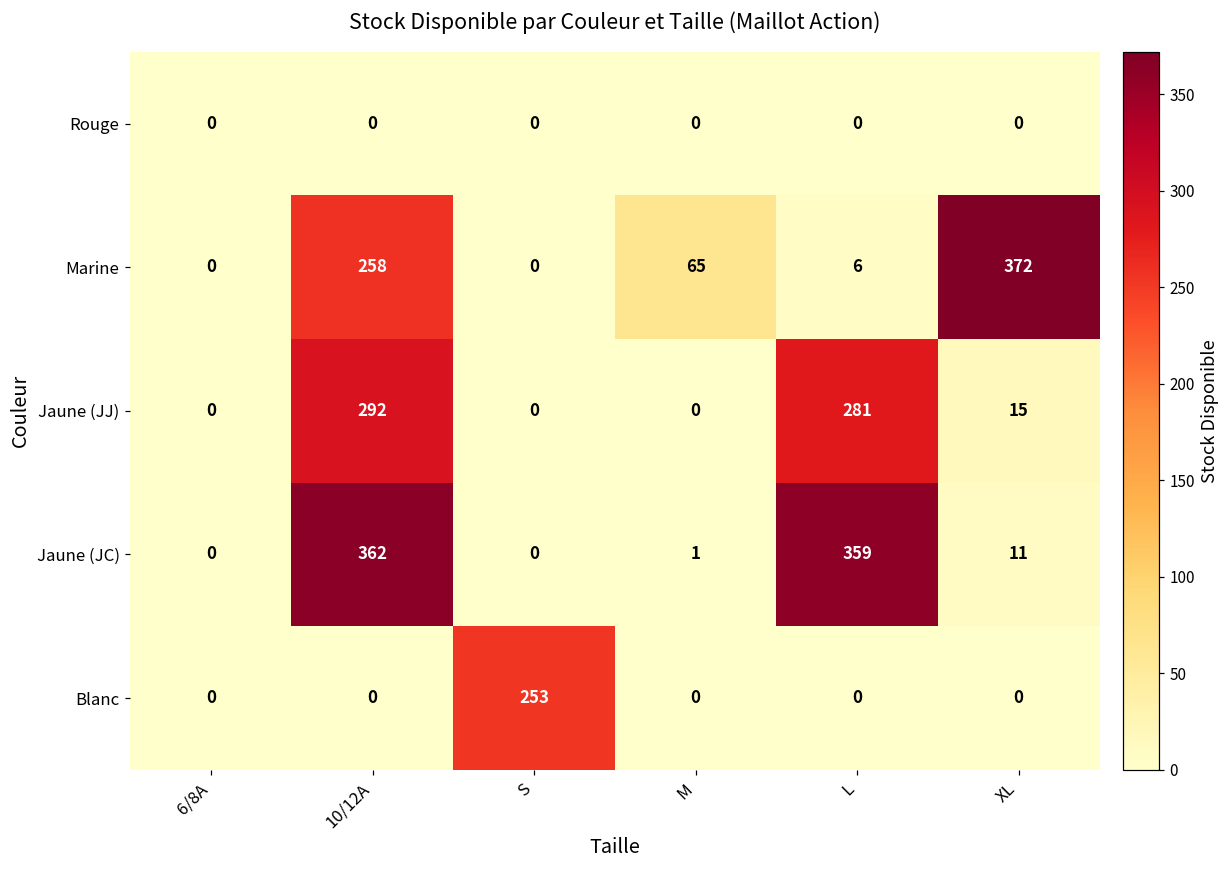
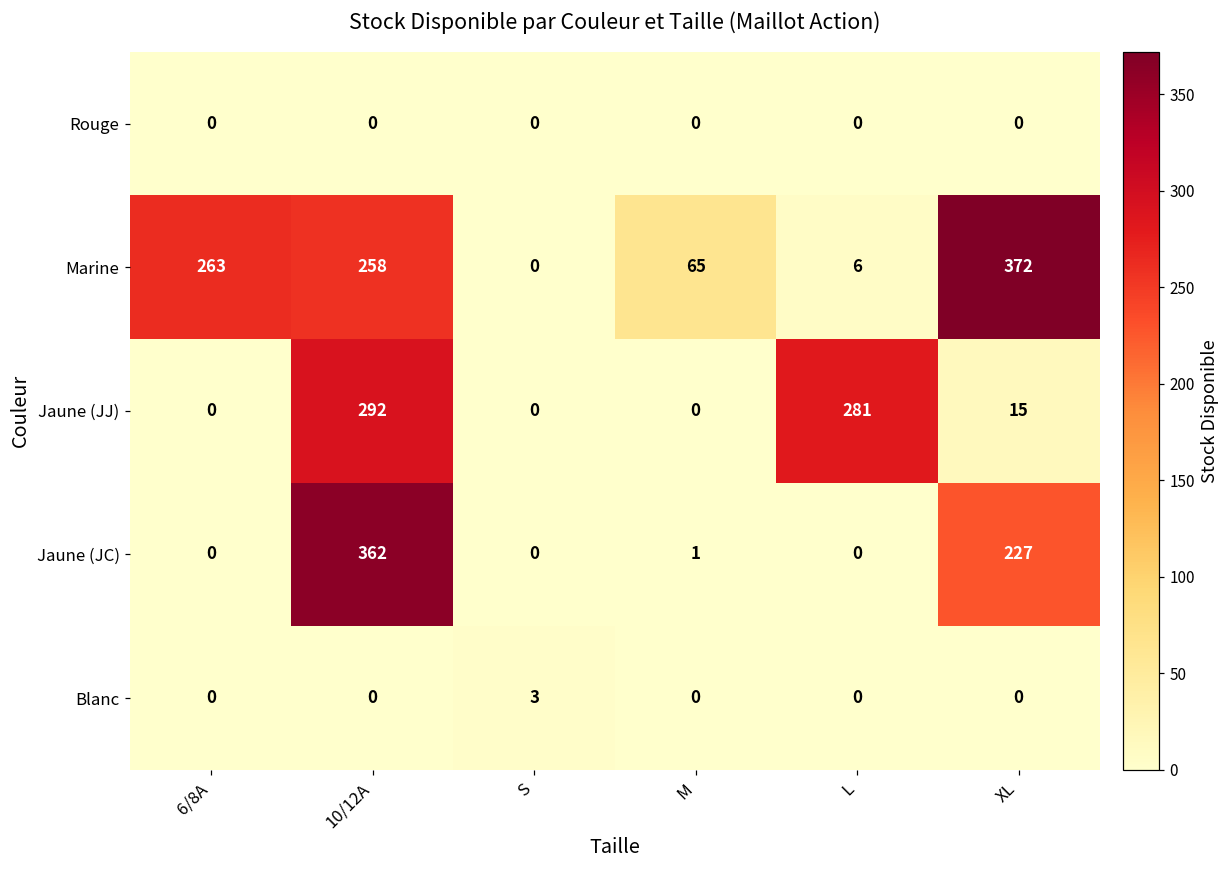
Marine, 6/8A: 0 -> 263
Jaune (JC), L: 359 -> 0
Jaune (JC), XL: 11 -> 227
Blanc, S: 253 -> 3
